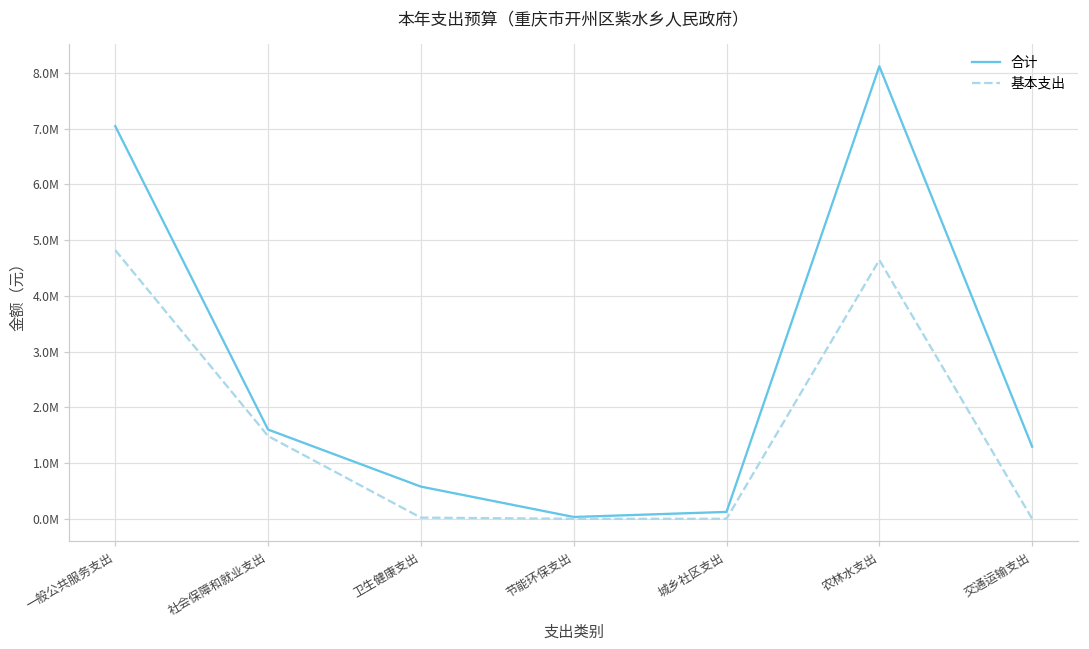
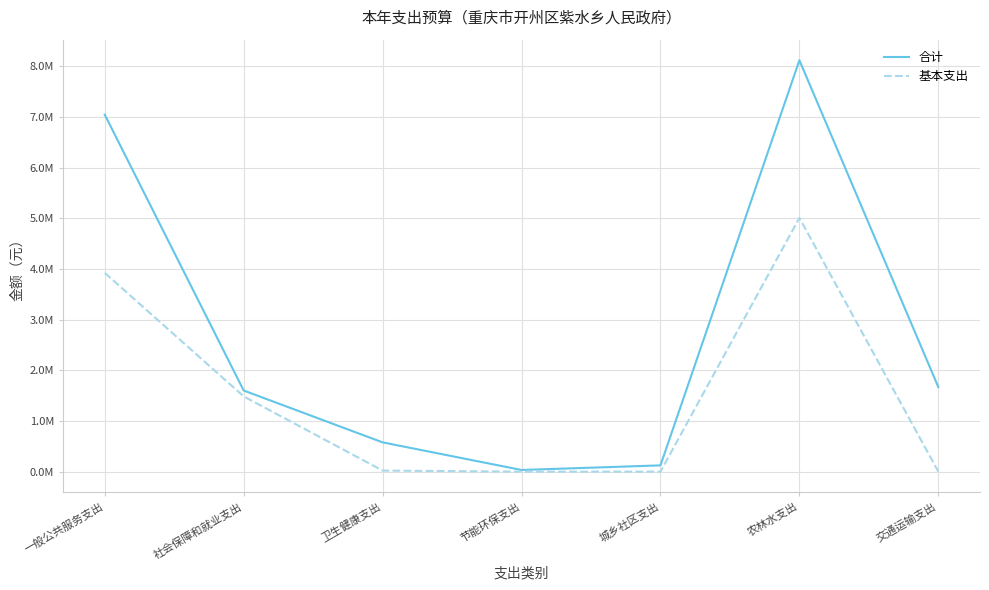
基本支出, 一般公共服务支出: 4800000 -> 3900000
基本支出, 农林水支出: 4600000 -> 5000000
合计, 交通运输支出: 1300000 -> 1700000
